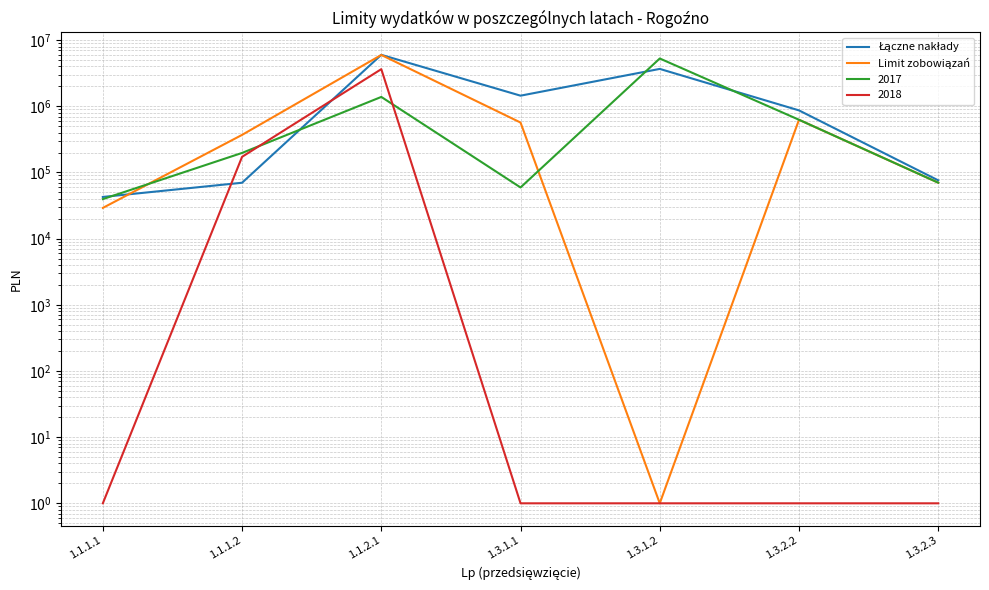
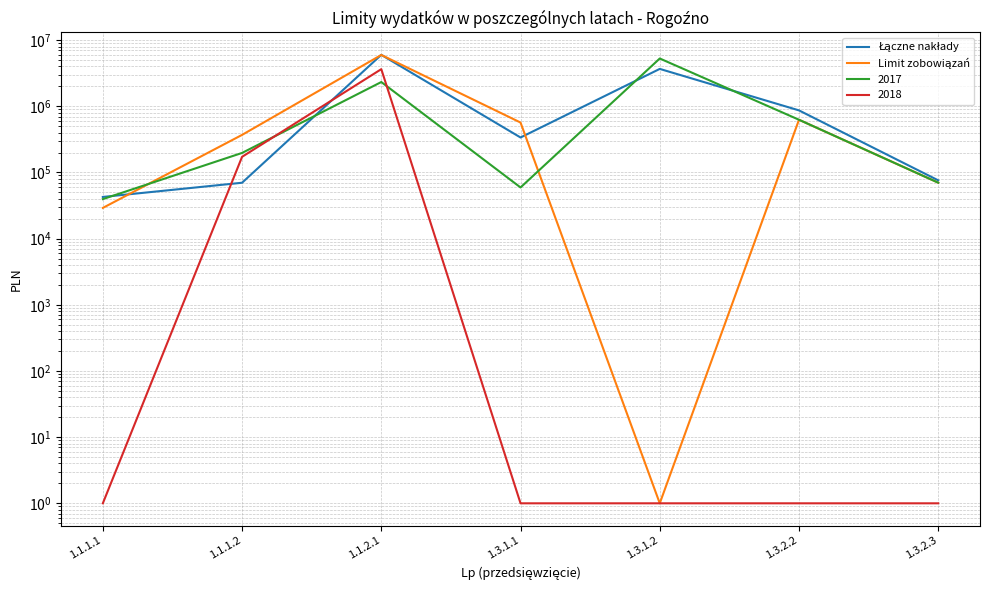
2017, 1.1.2.1: 1400000 -> 2300000
Łączne nakłady, 1.3.1.1: 1400000 -> 300000
